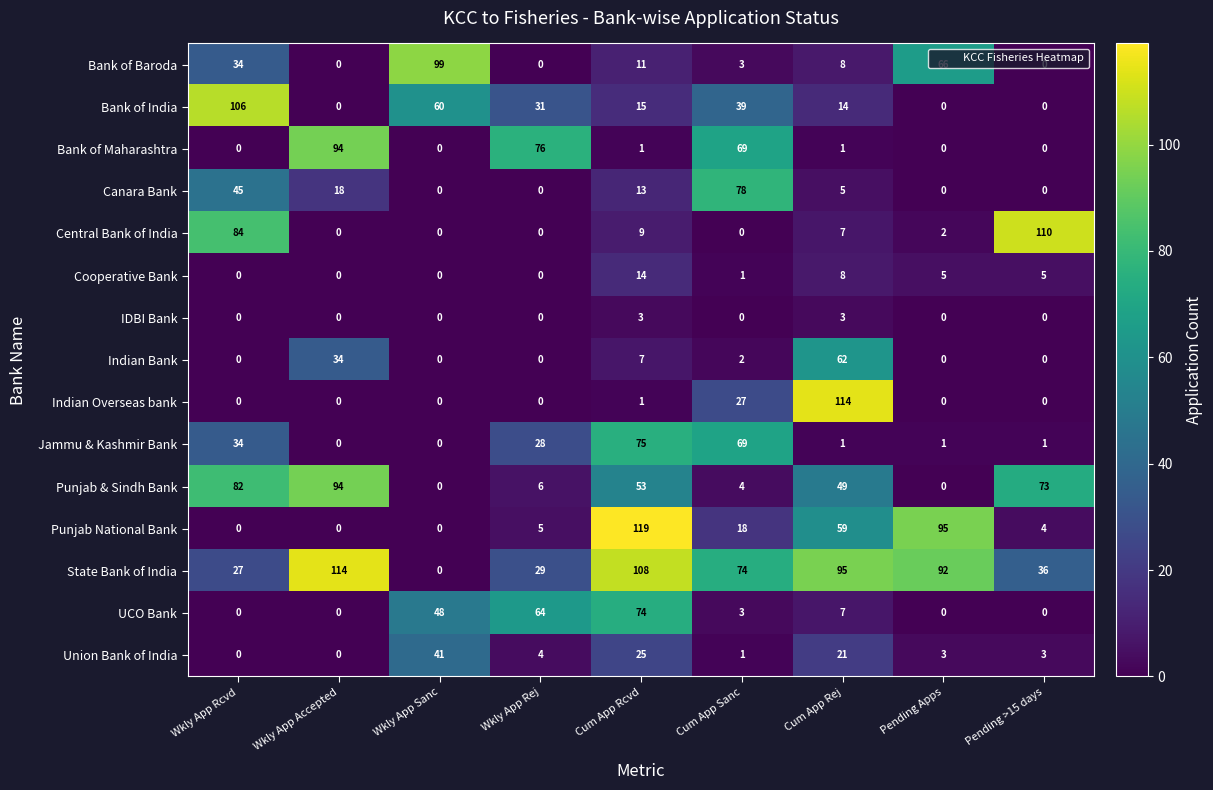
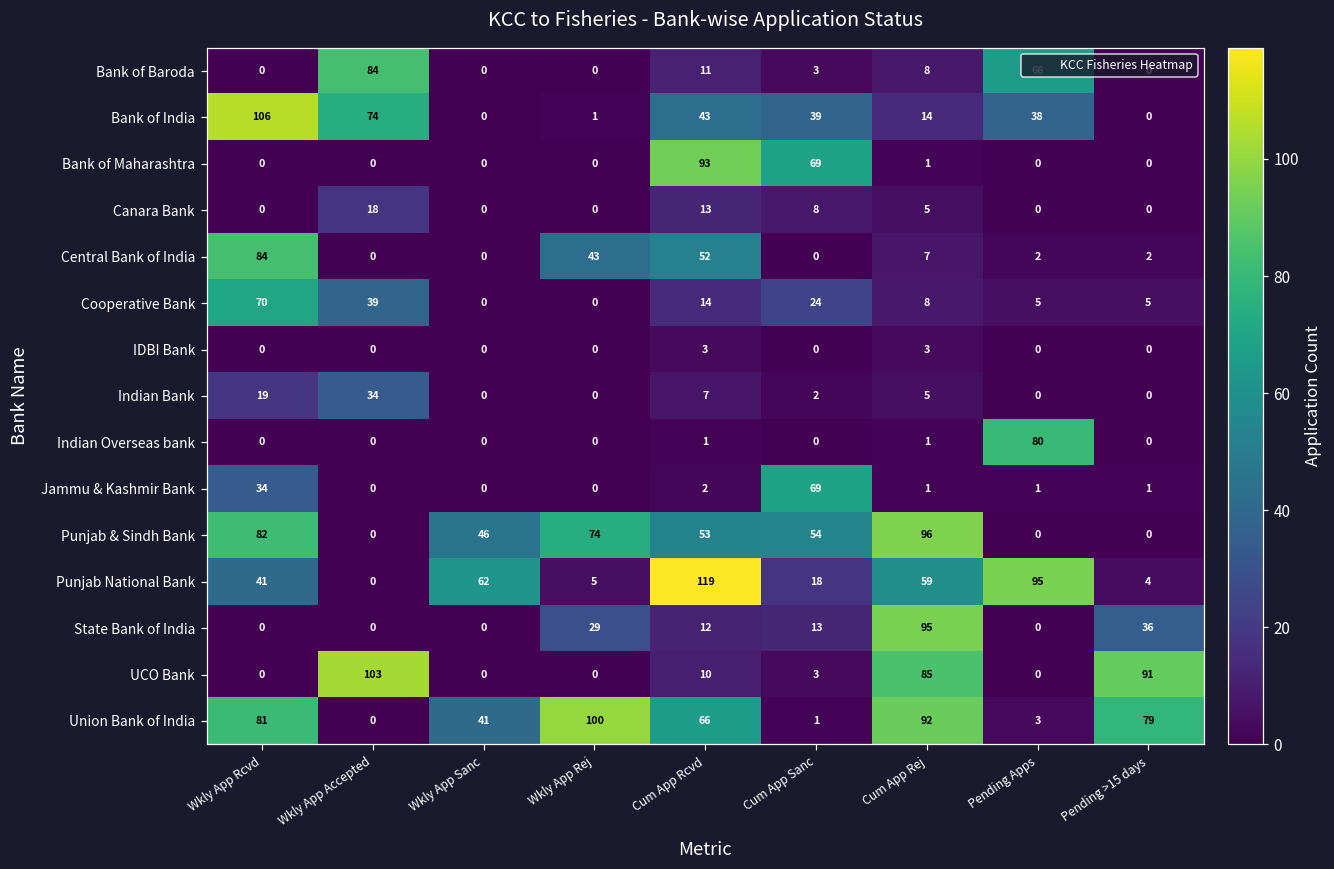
Bank of Baroda, Wkly App Rcvd: 34 -> 0
Bank of Baroda, Wkly App Accepted: 0 -> 84
Bank of Baroda, Wkly App Sanc: 99 -> 0
Bank of India, Wkly App Accepted: 0 -> 74
Bank of India, Wkly App Sanc: 60 -> 0
Bank of India, Wkly App Rej: 31 -> 1
Bank of India, Cum App Rcvd: 15 -> 43
Bank of India, Pending Apps: 0 -> 38
Bank of Maharashtra, Wkly App Accepted: 94 -> 0
Bank of Maharashtra, Wkly App Rej: 76 -> 0
Bank of Maharashtra, Cum App Rcvd: 1 -> 93
Canara Bank, Wkly App Rcvd: 45 -> 0
Canara Bank, Cum App Sanc: 78 -> 8
Central Bank of India, Wkly App Rej: 0 -> 43
Central Bank of India, Cum App Rcvd: 9 -> 52
Central Bank of India, Pending >15 days: 110 -> 2
Cooperative Bank, Wkly App Rcvd: 0 -> 70
Cooperative Bank, Wkly App Accepted: 0 -> 39
Cooperative Bank, Cum App Sanc: 1 -> 24
Indian Bank, Wkly App Rcvd: 0 -> 19
Indian Bank, Cum App Rej: 62 -> 5
Indian Overseas bank, Cum App Sanc: 27 -> 0
Indian Overseas bank, Cum App Rej: 114 -> 1
Indian Overseas bank, Pending Apps: 0 -> 80
Jammu & Kashmir Bank, Wkly App Rej: 28 -> 0
Jammu & Kashmir Bank, Cum App Rcvd: 75 -> 2
Punjab & Sindh Bank, Wkly App Accepted: 94 -> 0
Punjab & Sindh Bank, Wkly App Sanc: 0 -> 46
Punjab & Sindh Bank, Wkly App Rej: 6 -> 74
Punjab & Sindh Bank, Cum App Sanc: 4 -> 54
Punjab & Sindh Bank, Cum App Rej: 49 -> 96
Punjab & Sindh Bank, Pending >15 days: 73 -> 0
Punjab National Bank, Wkly App Rcvd: 0 -> 41
Punjab National Bank, Wkly App Sanc: 0 -> 62
State Bank of India, Wkly App Rcvd: 27 -> 0
State Bank of India, Wkly App Accepted: 114 -> 0
State Bank of India, Cum App Rcvd: 108 -> 12
State Bank of India, Cum App Sanc: 74 -> 13
State Bank of India, Pending Apps: 92 -> 0
UCO Bank, Wkly App Accepted: 0 -> 103
UCO Bank, Wkly App Sanc: 48 -> 0
UCO Bank, Wkly App Rej: 64 -> 0
UCO Bank, Cum App Rcvd: 74 -> 10
UCO Bank, Cum App Rej: 7 -> 85
UCO Bank, Pending >15 days: 0 -> 91
Union Bank of India, Wkly App Rcvd: 0 -> 81
Union Bank of India, Wkly App Rej: 4 -> 100
Union Bank of India, Cum App Rcvd: 25 -> 66
Union Bank of India, Cum App Rej: 21 -> 92
Union Bank of India, Pending >15 days: 3 -> 79
